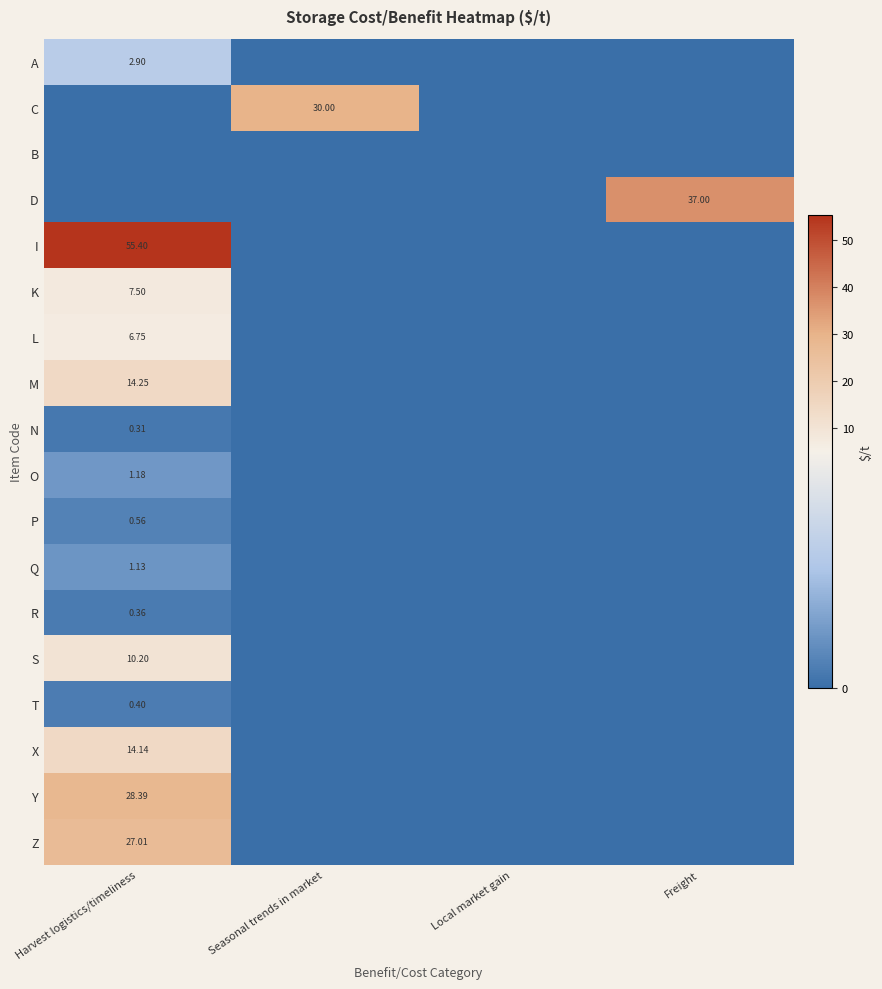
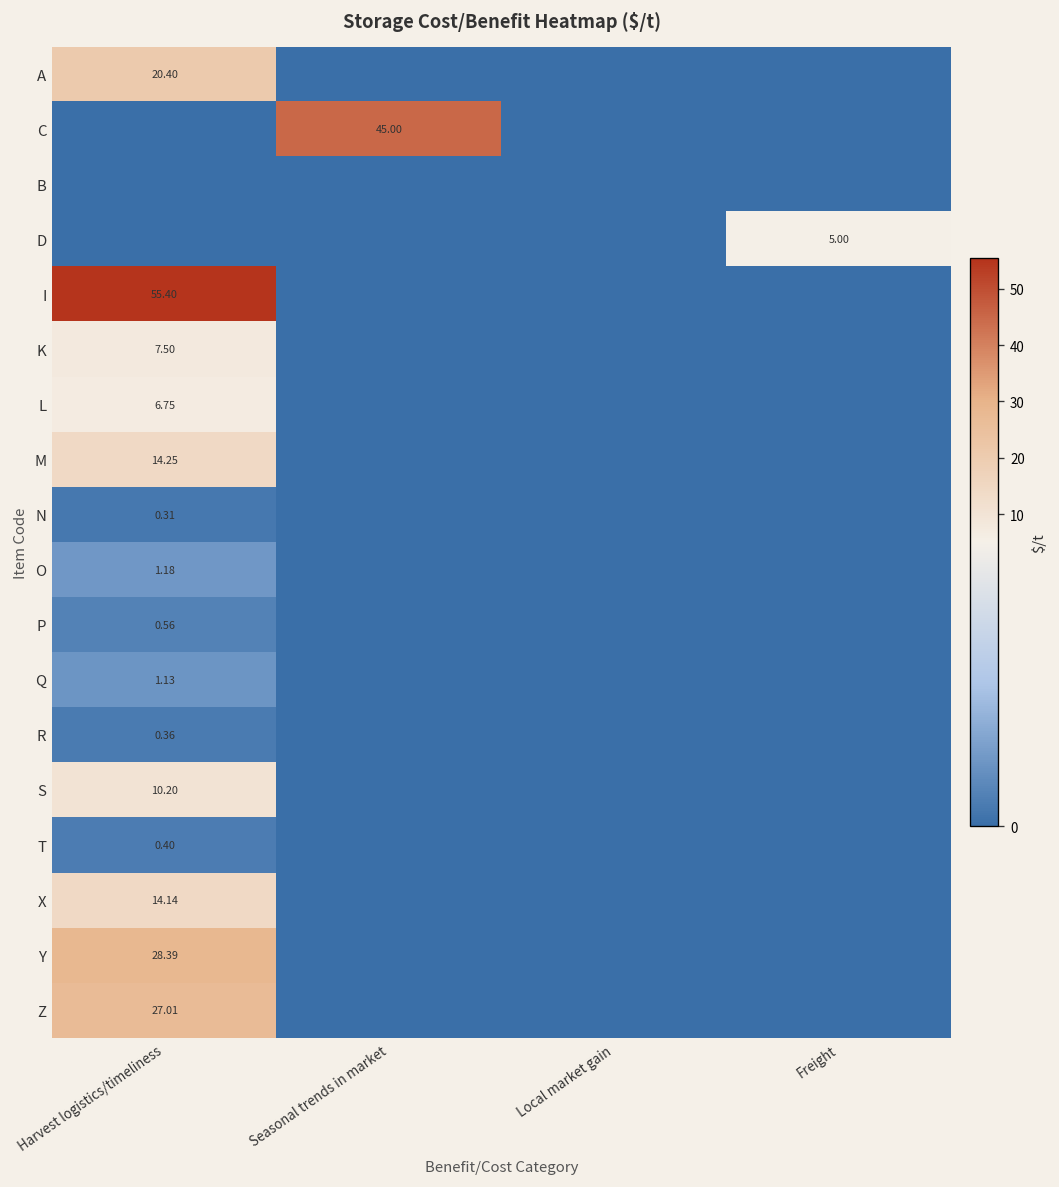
A, Harvest logistics/timeliness: 2.90 -> 20.40
C, Seasonal trends in market: 30.00 -> 45.00
D, Freight: 37.00 -> 5.00
